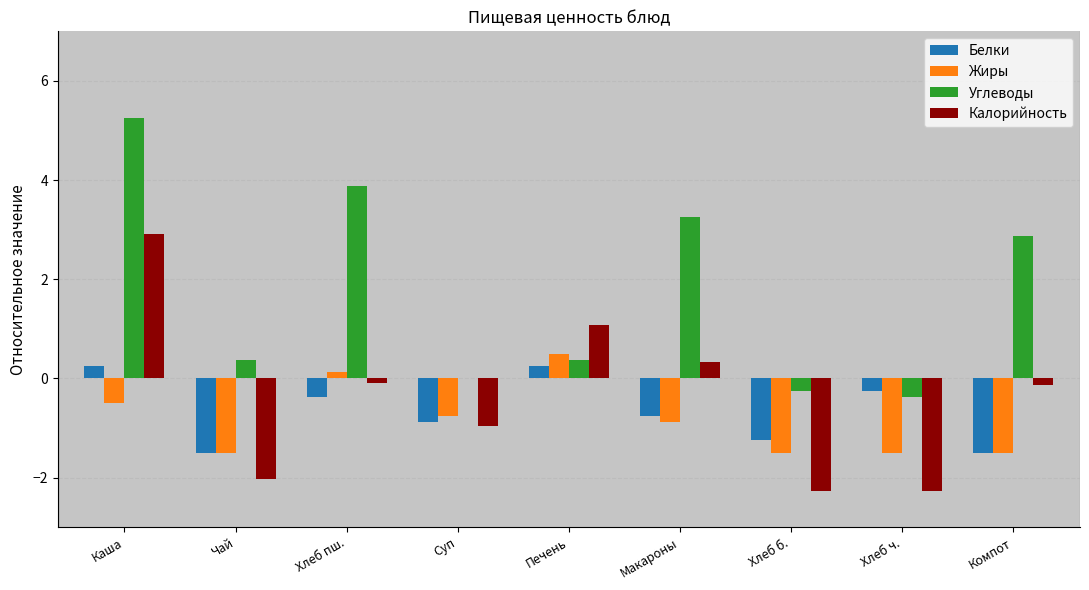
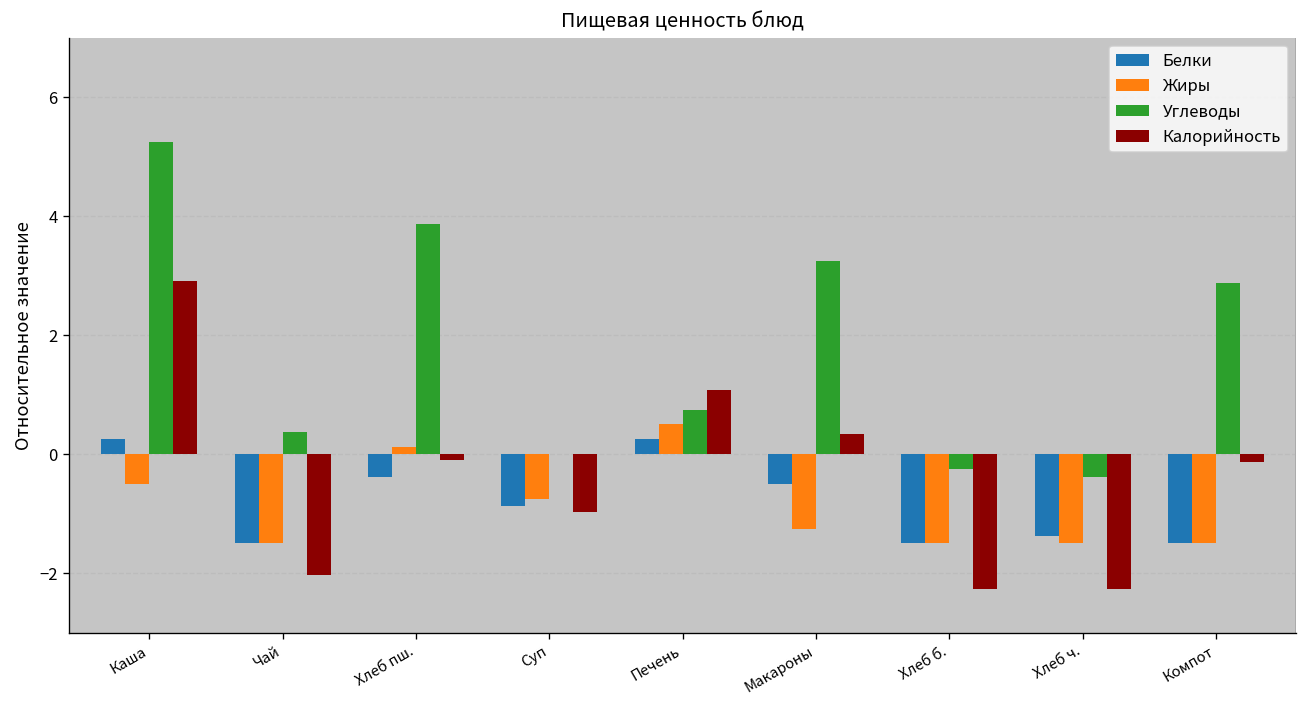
Углеводы, Печень: 0.4 -> 0.8
Белки, Макароны: -0.8 -> -0.5
Жиры, Макароны: -0.9 -> -1.3
Белки, Хлеб б.: -1.3 -> -1.5
Белки, Хлеб ч.: -0.3 -> -1.4
